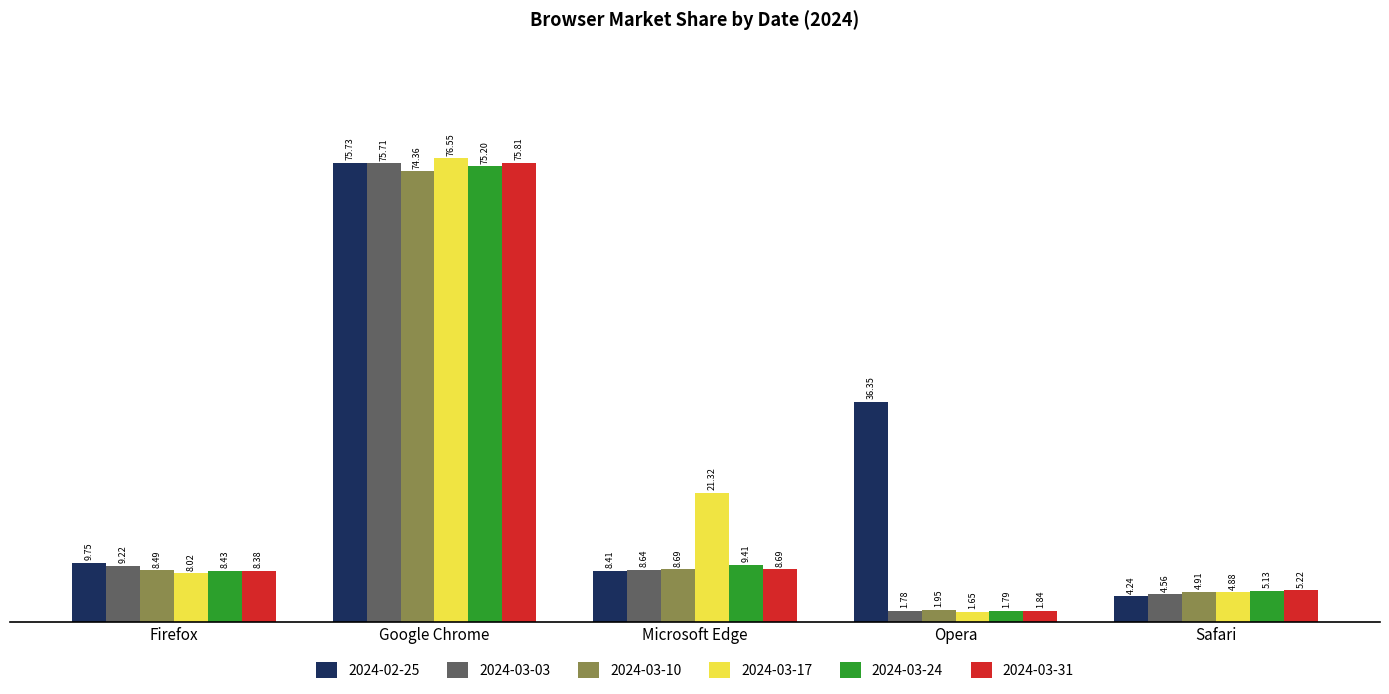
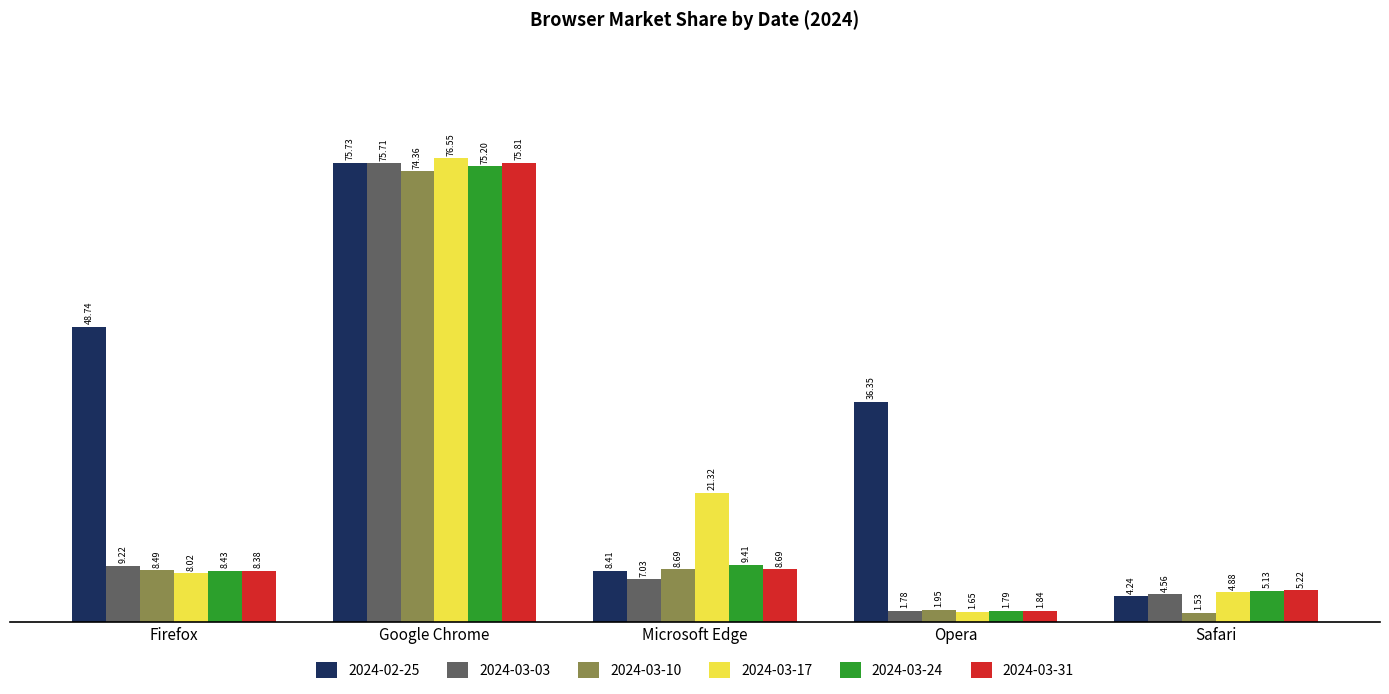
2024-02-25, Firefox: 9.75 -> 48.74
2024-03-03, Microsoft Edge: 8.64 -> 7.03
2024-03-10, Safari: 4.91 -> 1.53
